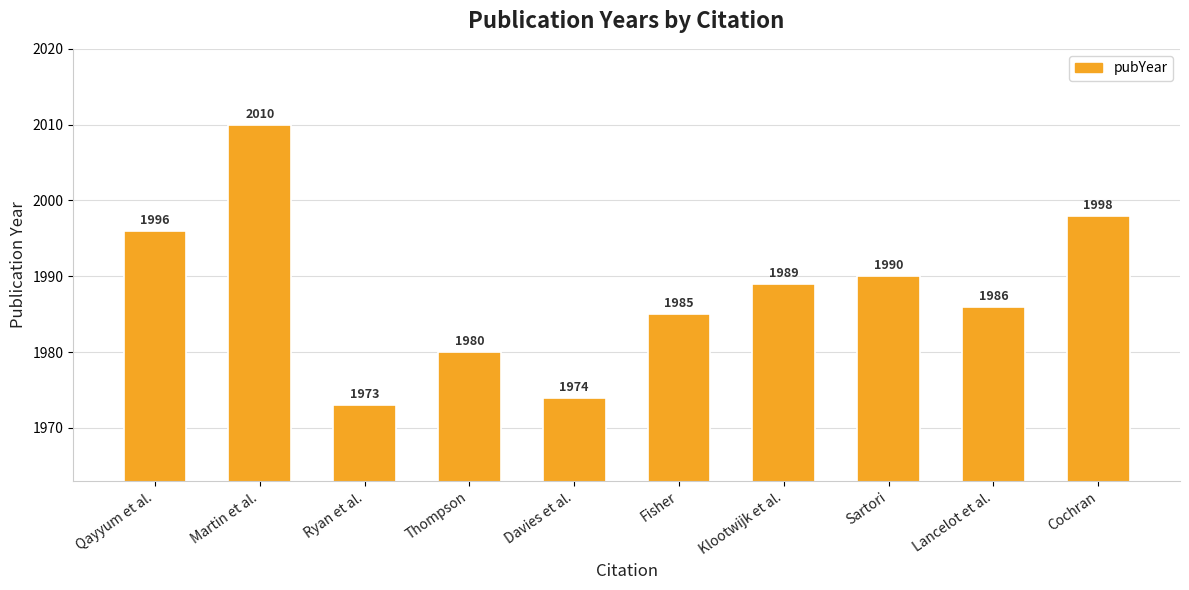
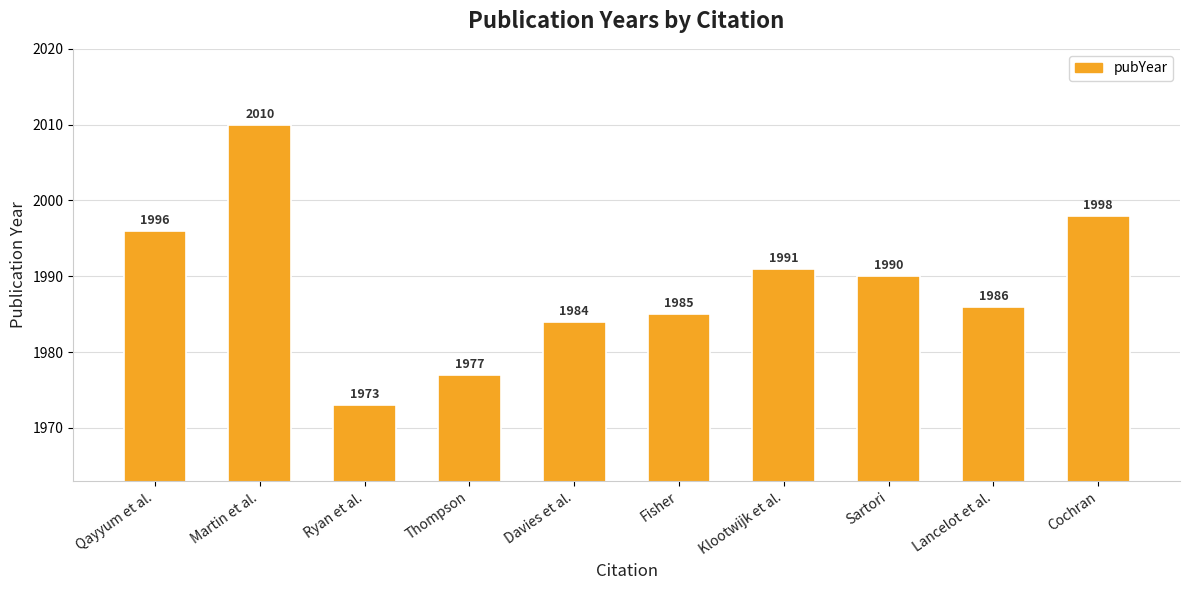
Thompson: 1980 -> 1977
Davies et al.: 1974 -> 1984
Klootwijk et al.: 1989 -> 1991
